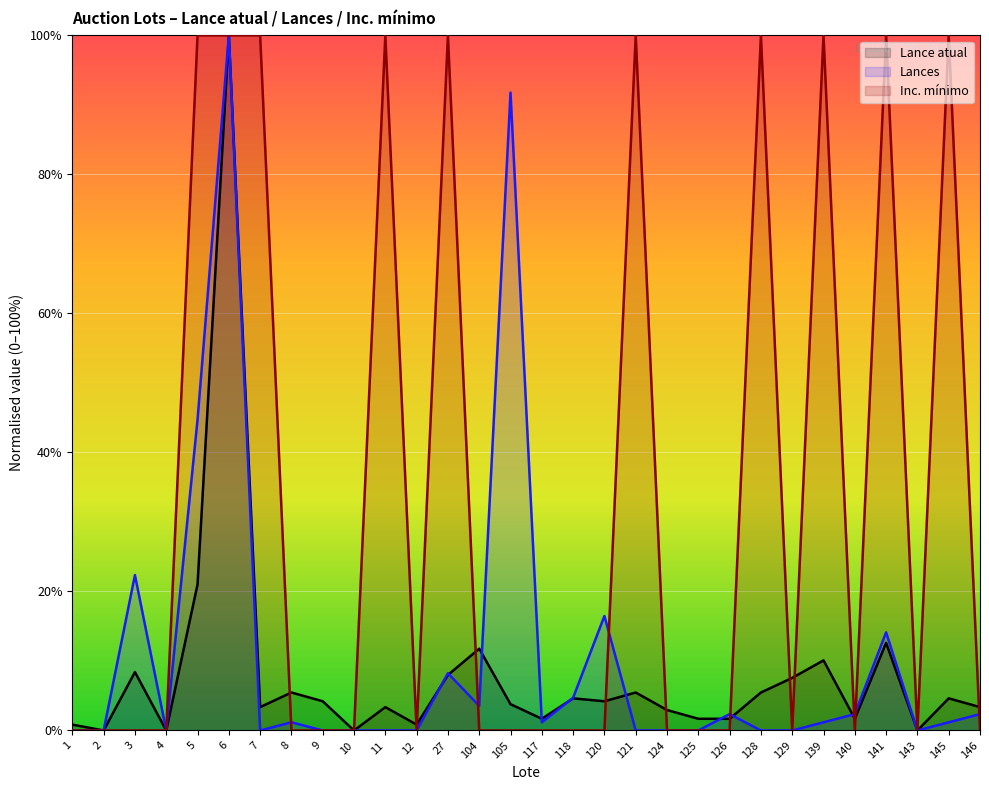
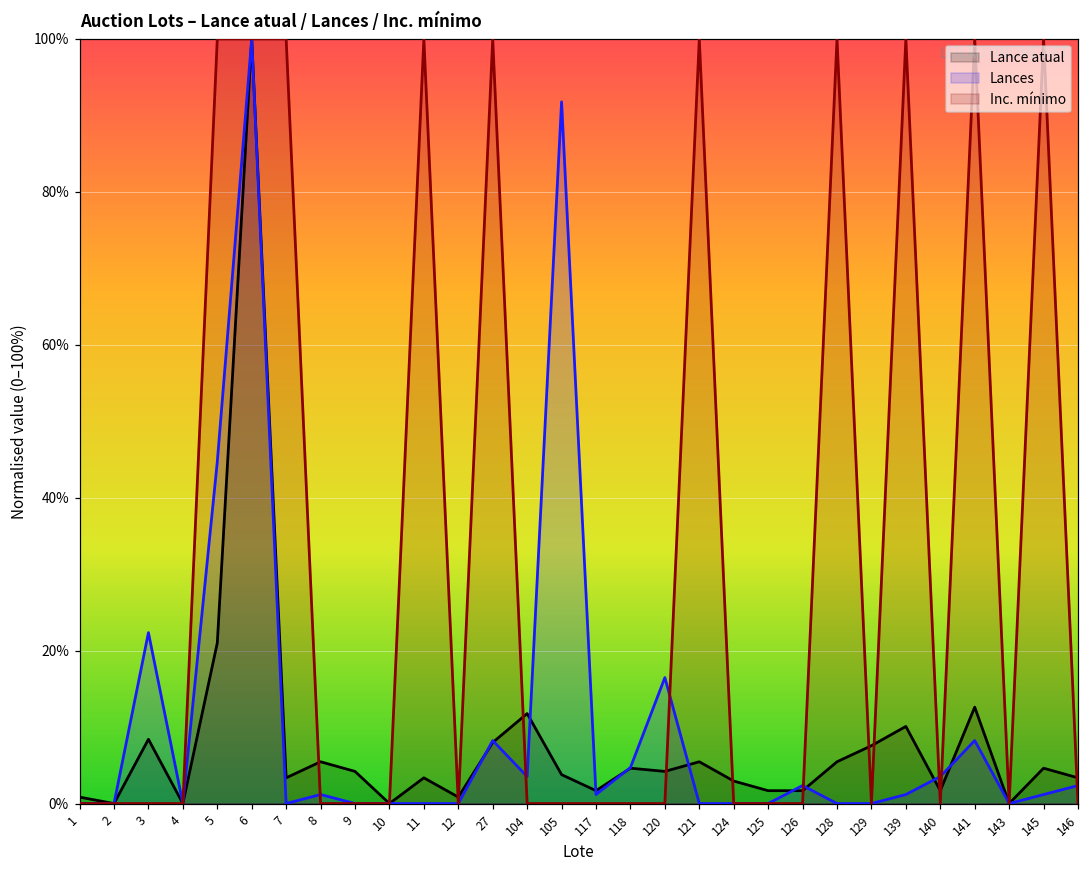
Lances, 140: 2% -> 4%
Lances, 141: 14% -> 8%
